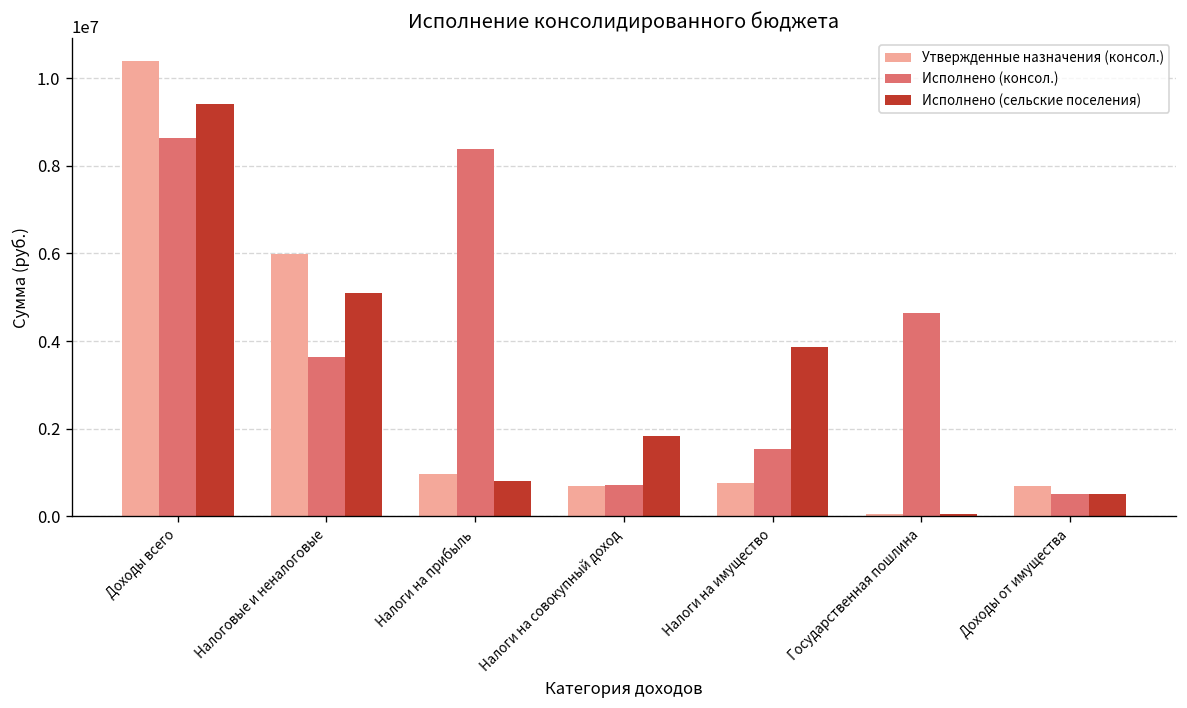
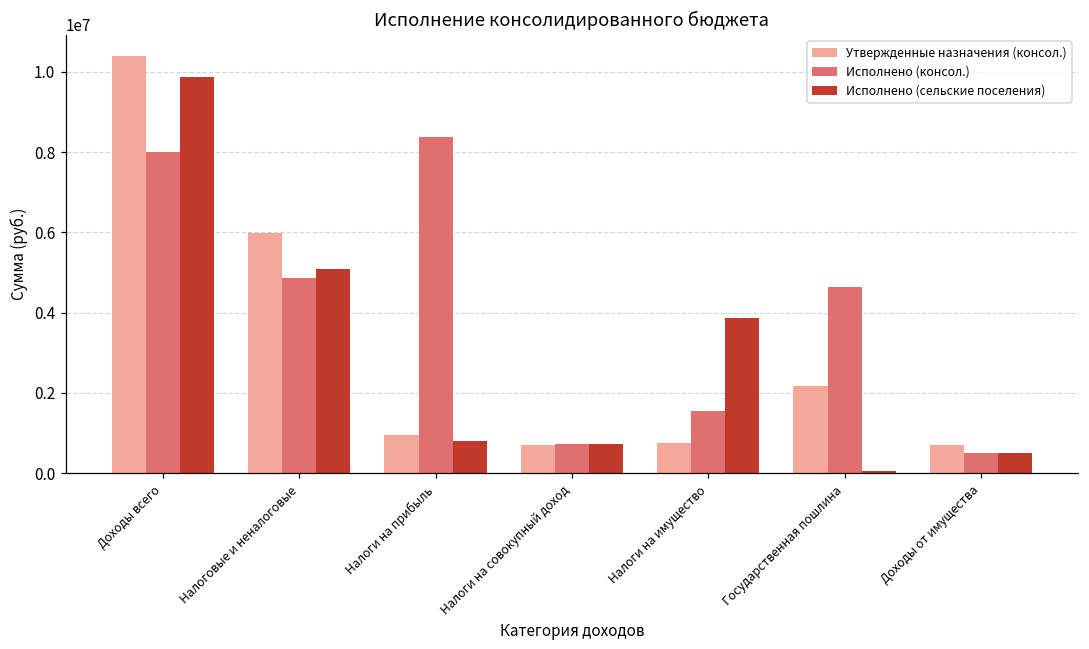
Исполнено (консол.), Доходы всего: 8600000 -> 8000000
Исполнено (сельские поселения), Доходы всего: 9400000 -> 9900000
Исполнено (консол.), Налоговые и неналоговые: 3600000 -> 4900000
Исполнено (сельские поселения), Налоги на совокупный доход: 1800000 -> 700000
Утвержденные назначения (консол.), Государственная пошлина: 100000 -> 2200000
